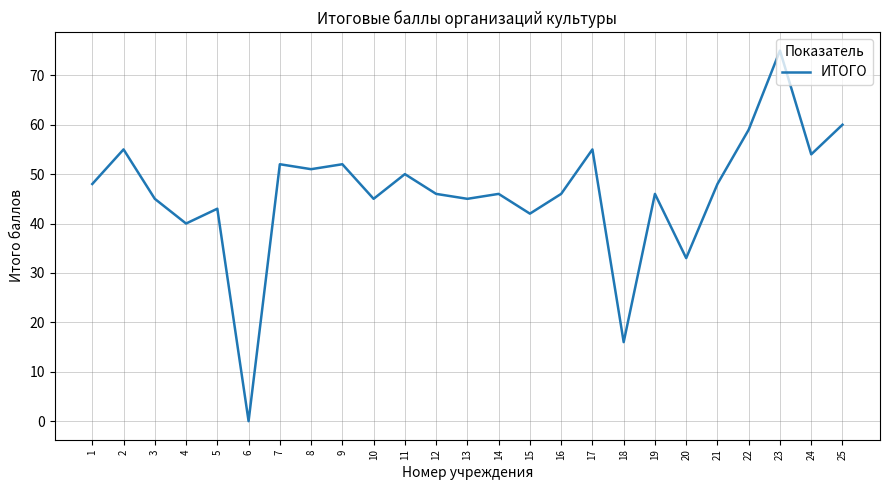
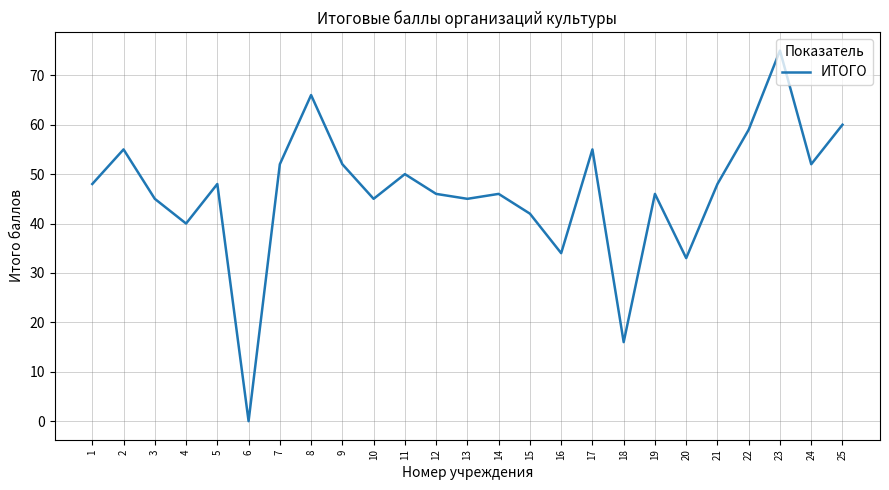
5: 43 -> 48
8: 51 -> 66
16: 46 -> 34
24: 54 -> 52
